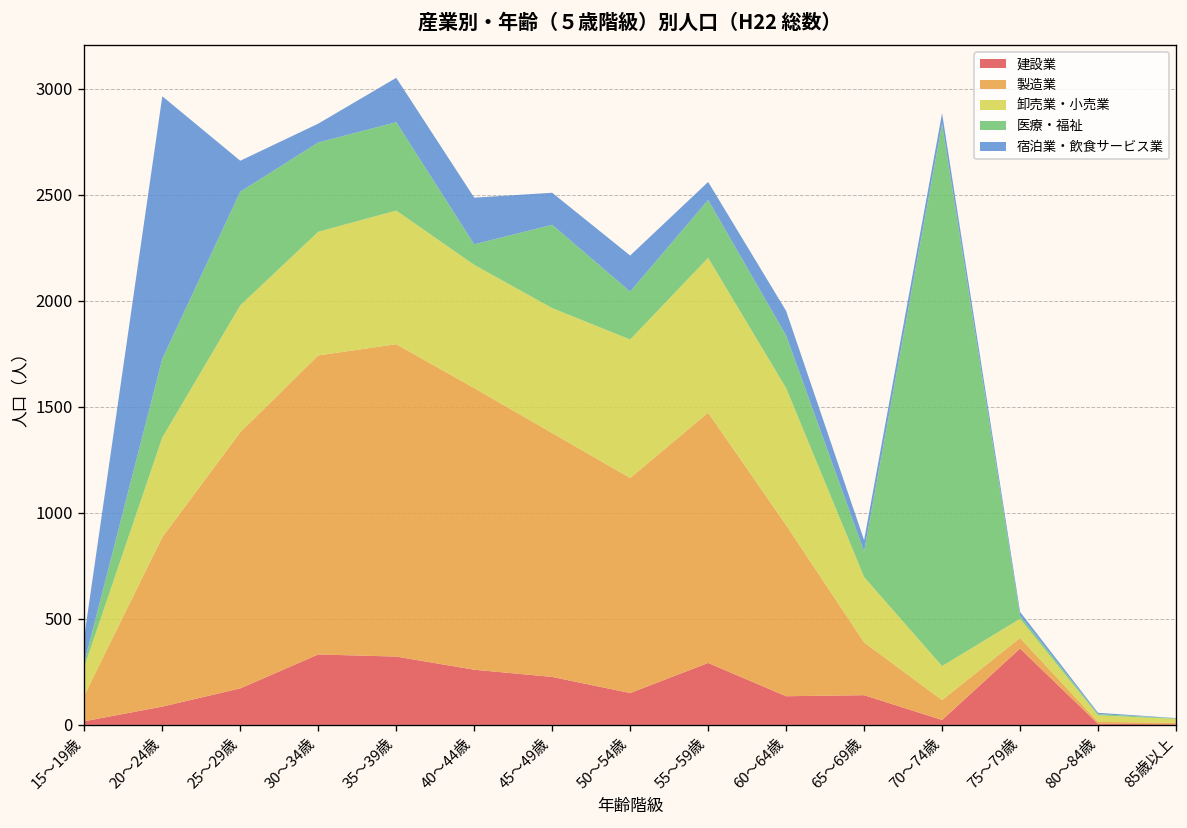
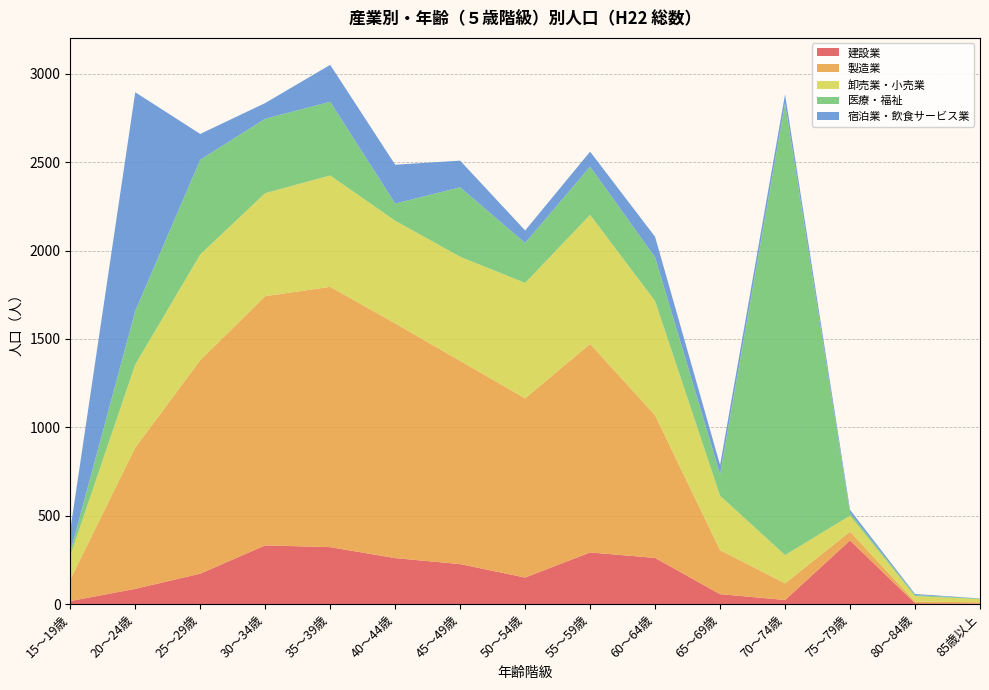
医療・福祉, 20～24歳: 370 -> 300
宿泊業・飲食サービス業, 50～54歳: 170 -> 70
建設業, 60～64歳: 140 -> 260
建設業, 65～69歳: 140 -> 60
